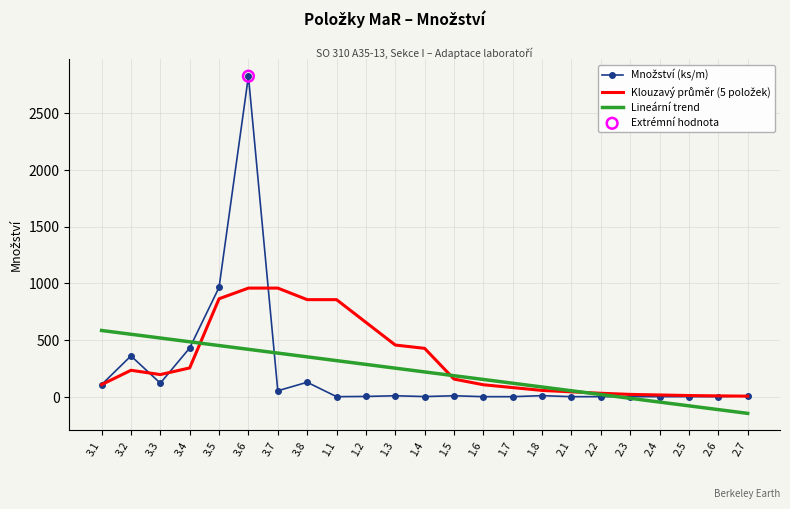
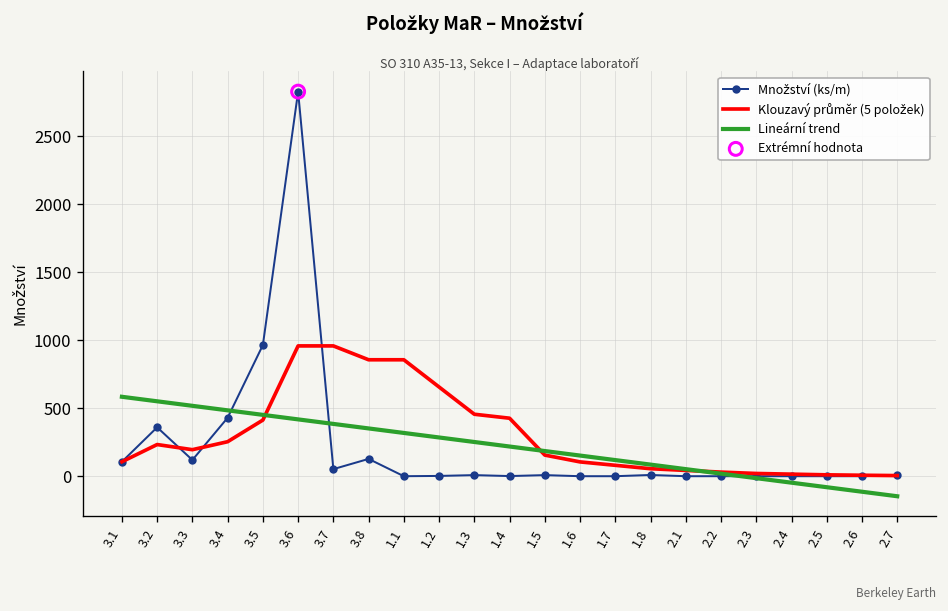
Klouzavý průměr (5 položek), 3.5: 860 -> 410
